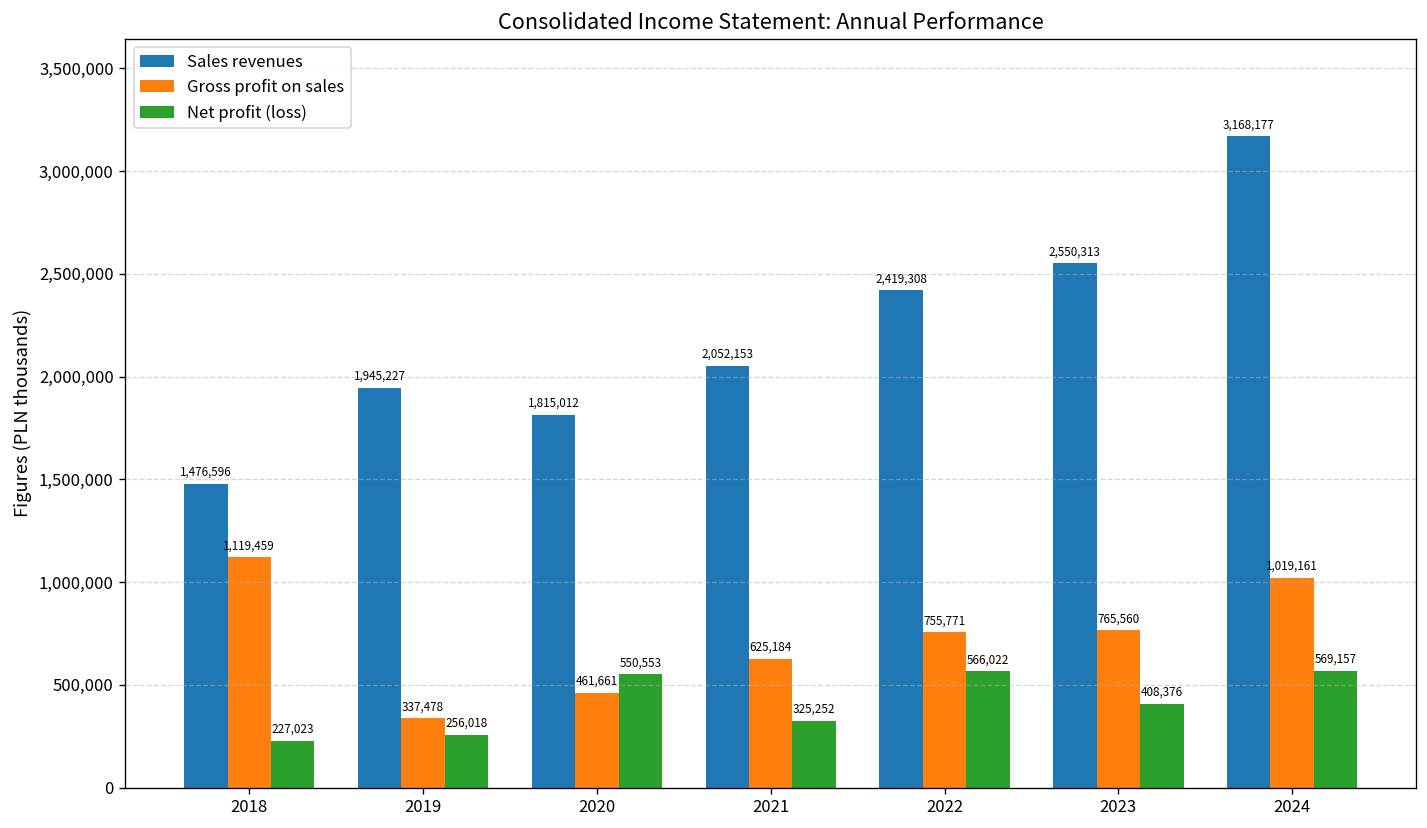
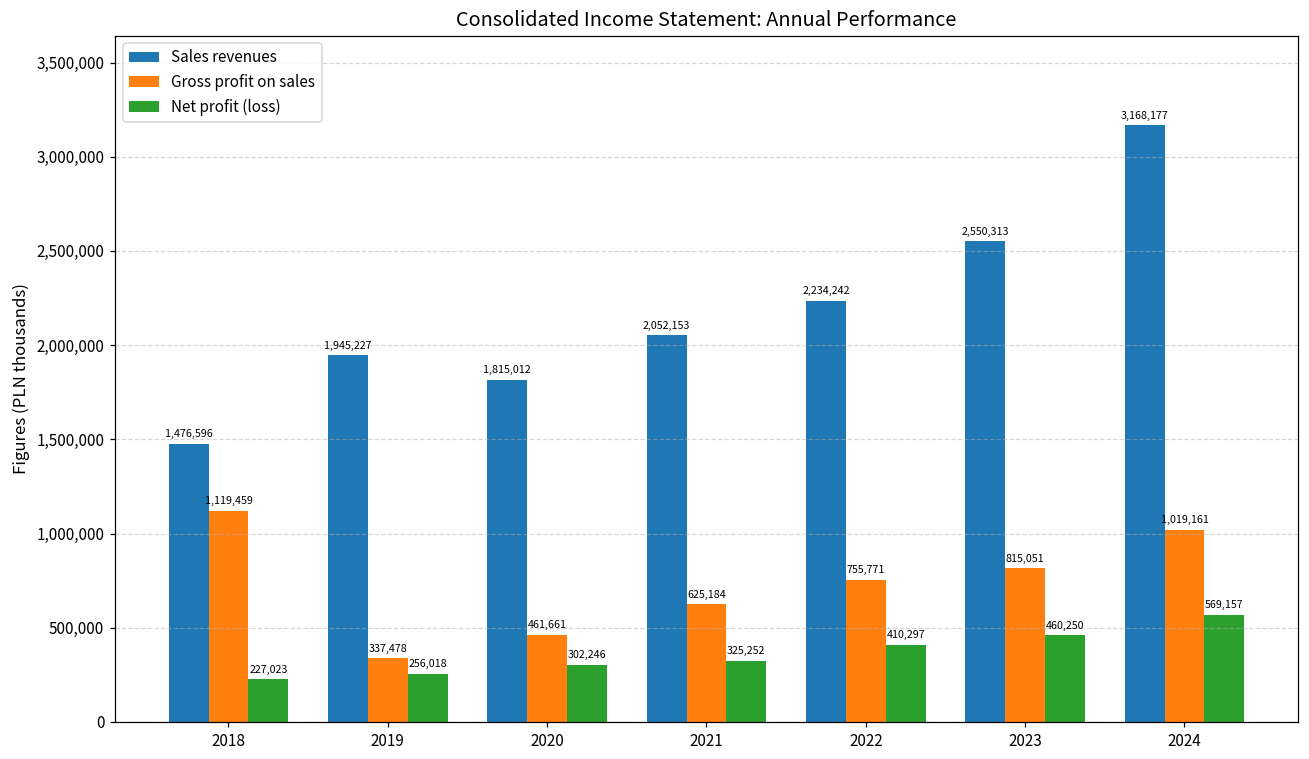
Net profit (loss), 2020: 550,553 -> 302,246
Sales revenues, 2022: 2,419,308 -> 2,234,242
Net profit (loss), 2022: 566,022 -> 410,297
Gross profit on sales, 2023: 765,560 -> 815,051
Net profit (loss), 2023: 408,376 -> 460,250
